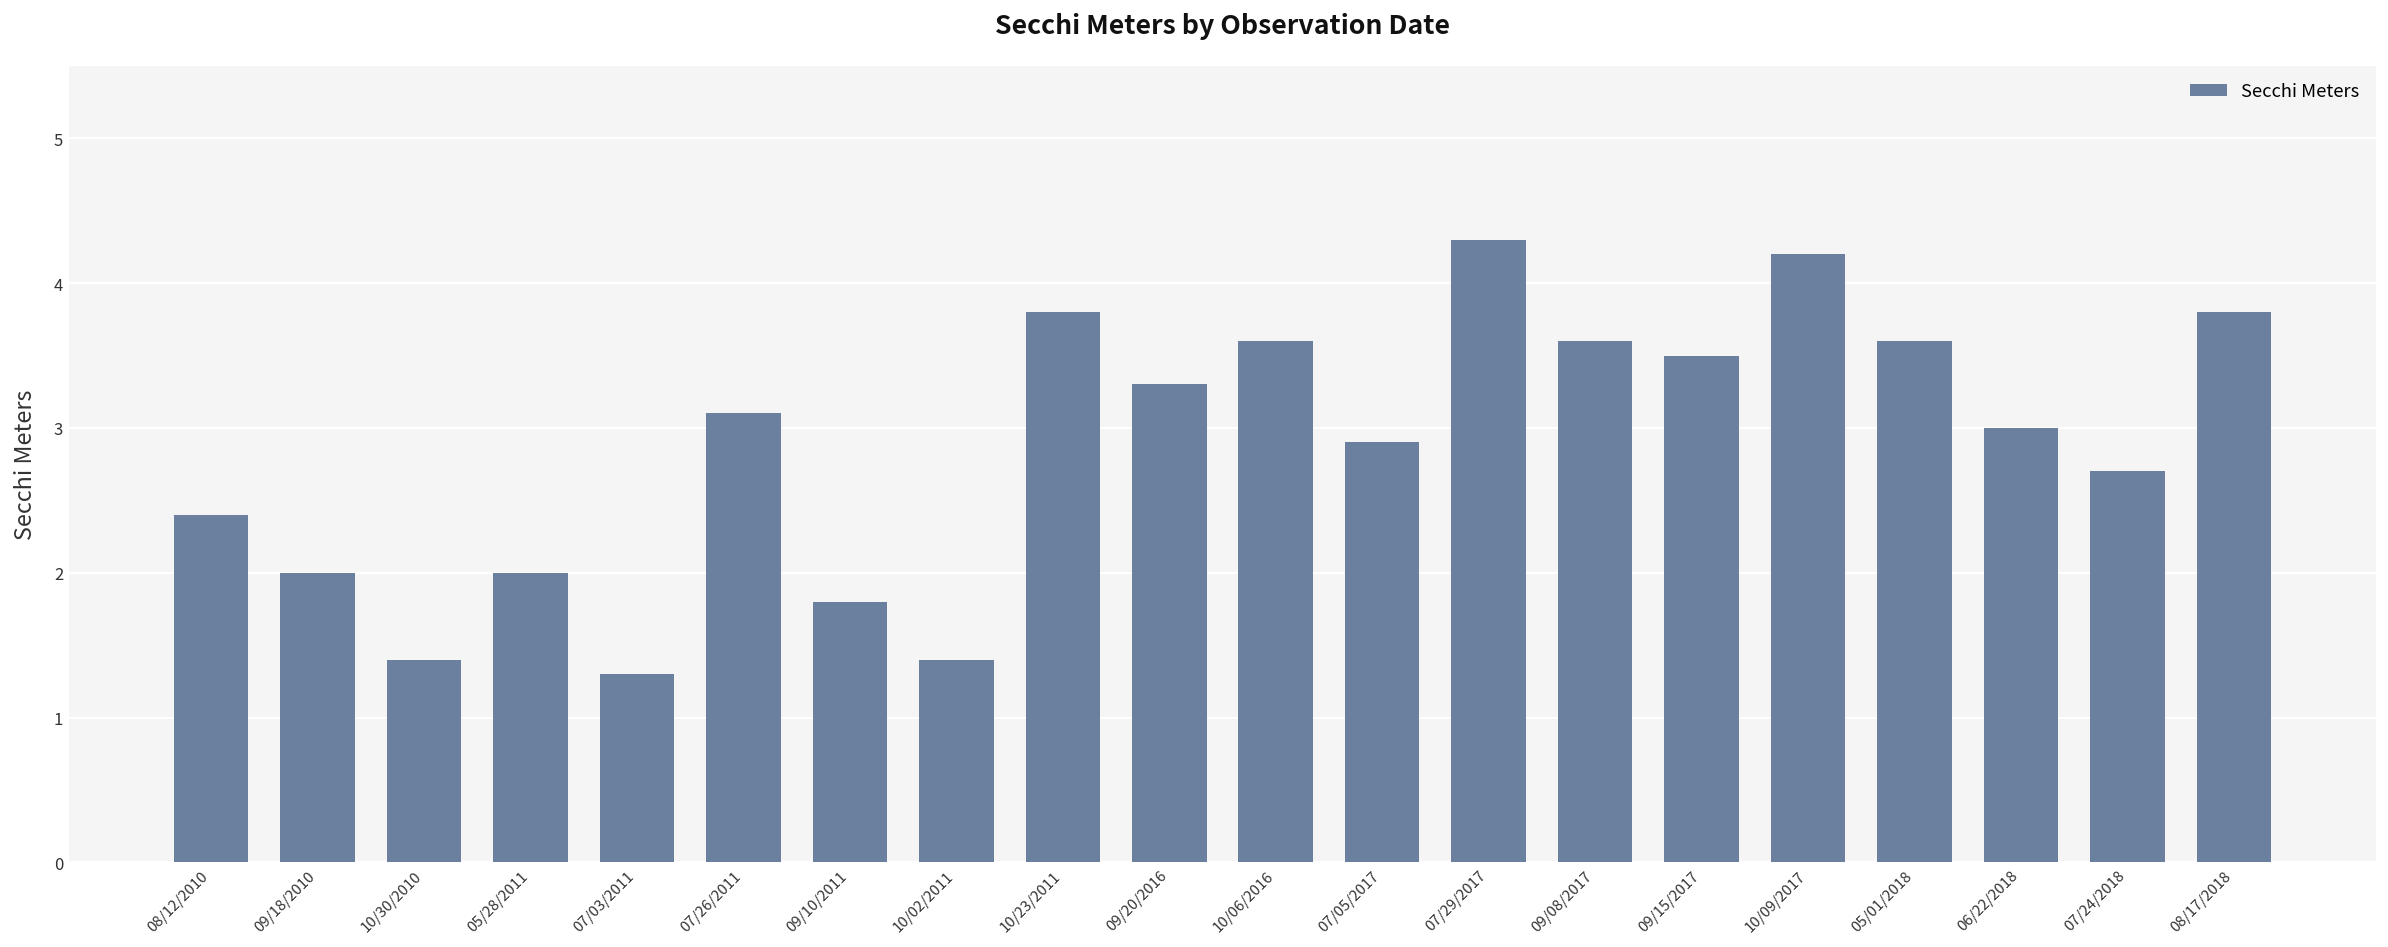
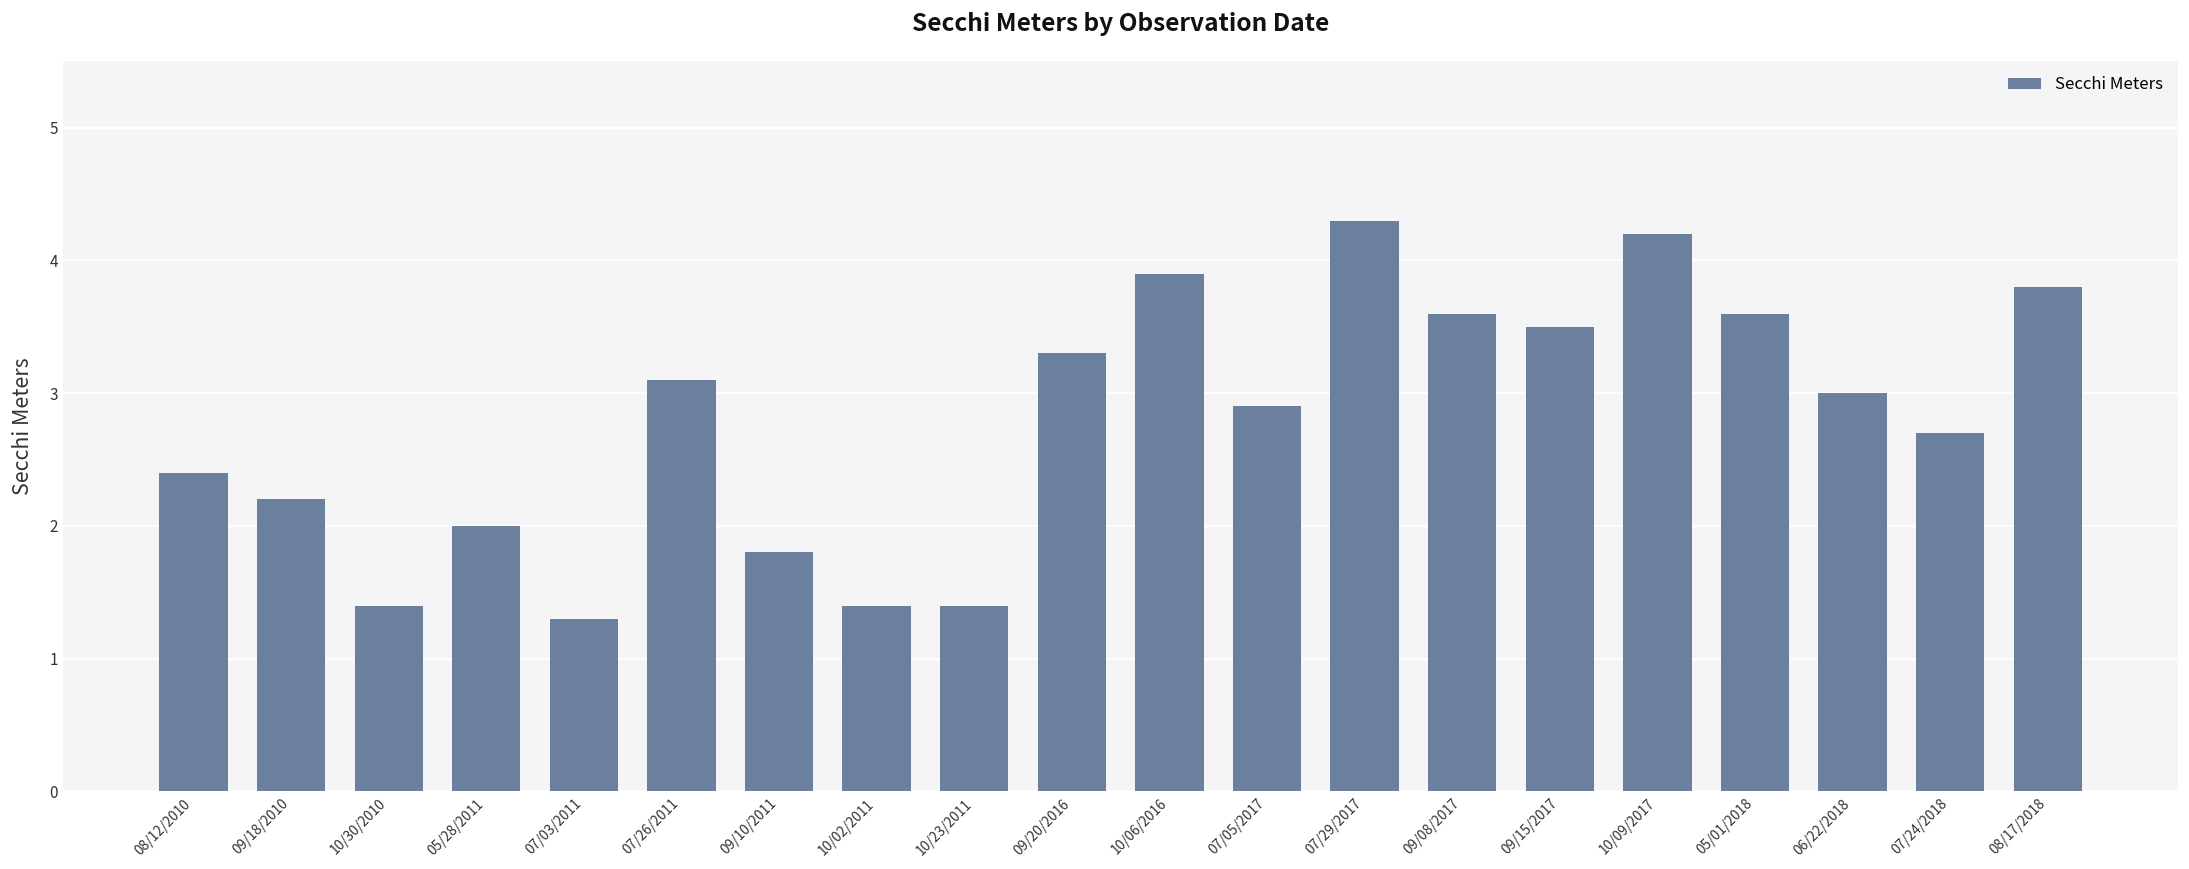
09/18/2010: 2.0 -> 2.2
10/23/2011: 3.8 -> 1.4
10/06/2016: 3.6 -> 3.9
